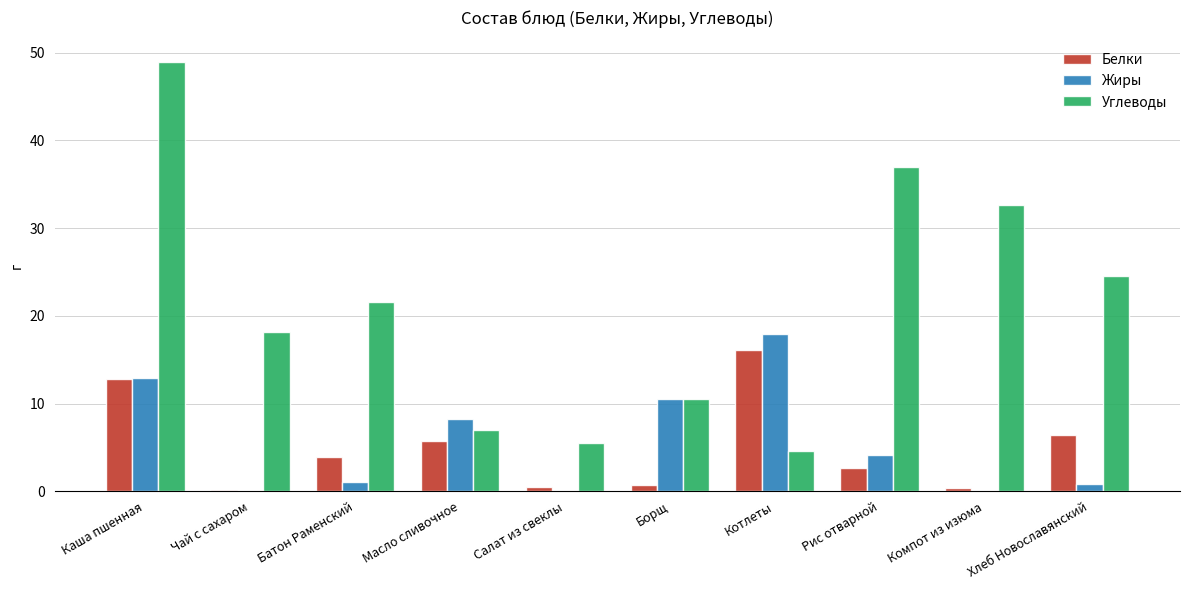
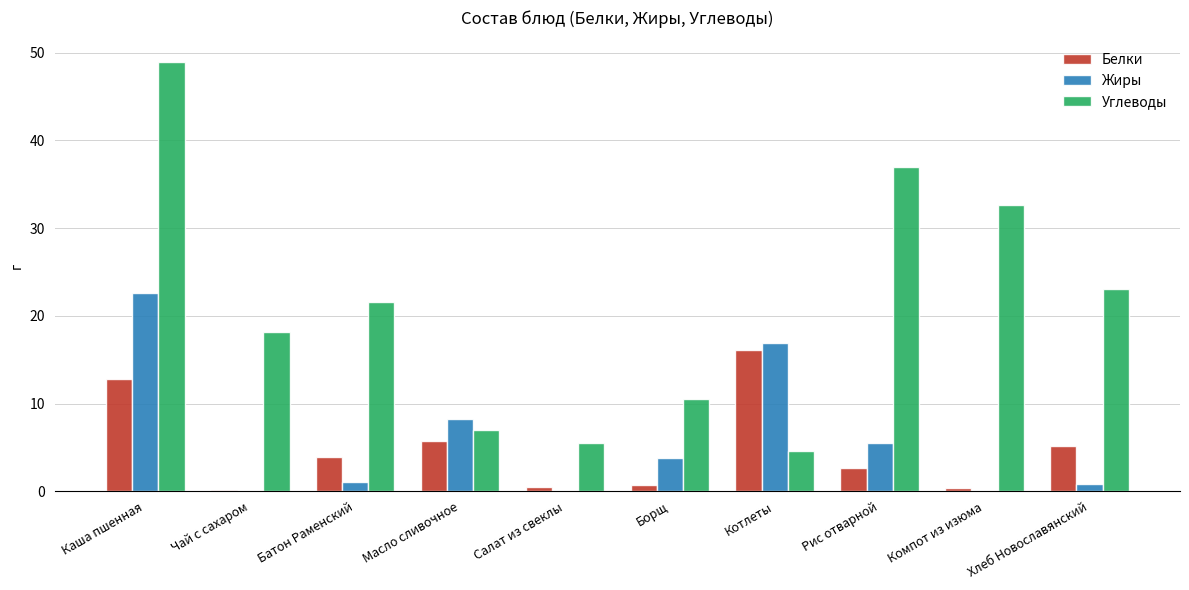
Жиры, Каша пшенная: 13 -> 23
Жиры, Борщ: 10 -> 4
Жиры, Котлеты: 18 -> 17
Жиры, Рис отварной: 4 -> 6
Белки, Хлеб Новославянский: 6 -> 5
Углеводы, Хлеб Новославянский: 25 -> 23
